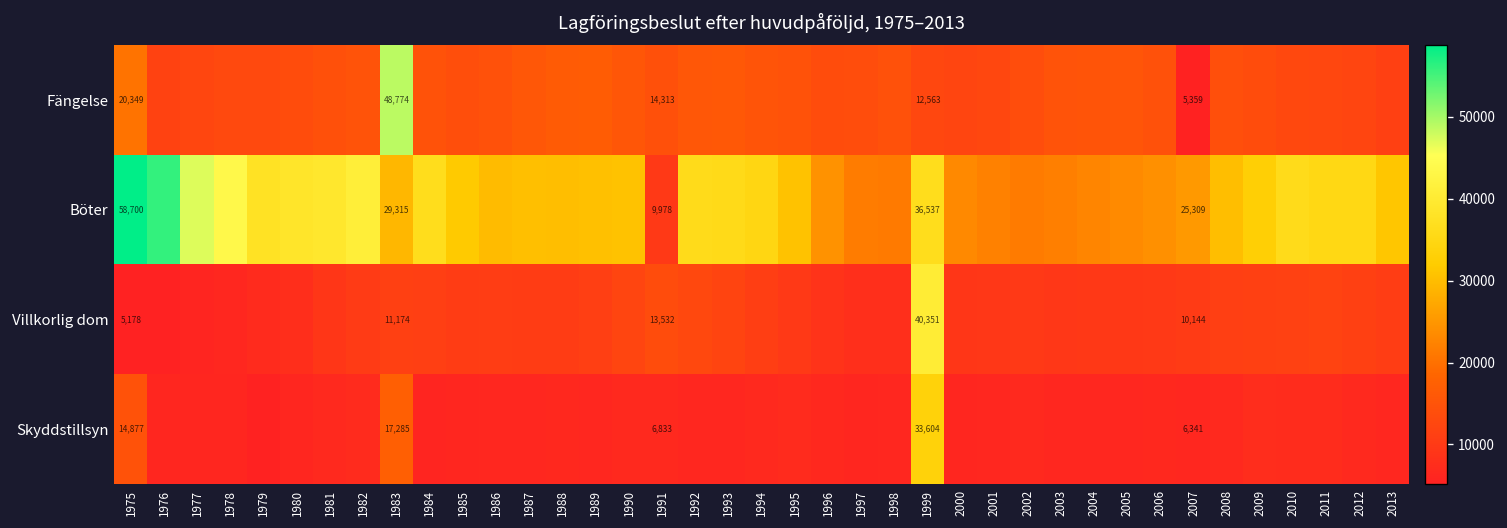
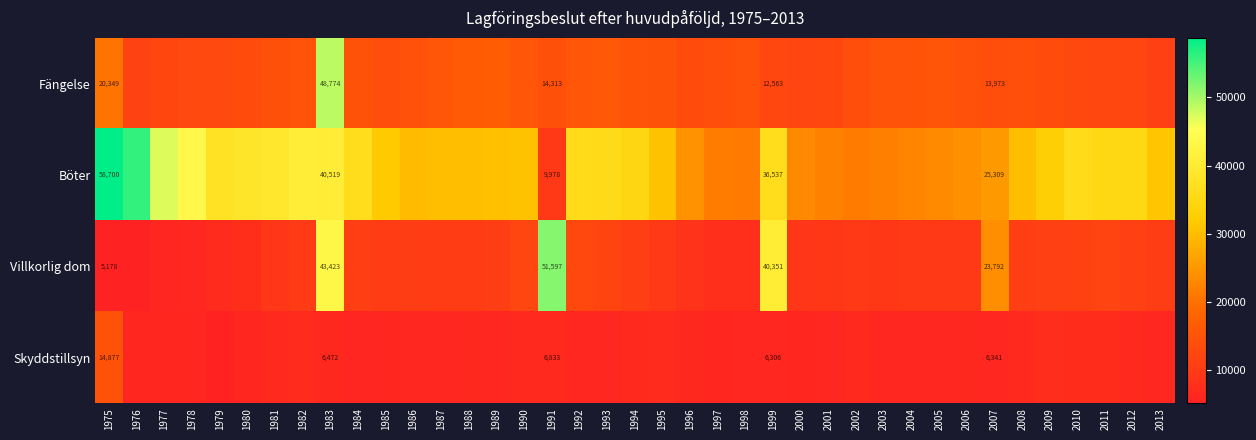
Fängelse, 2007: 5,359 -> 13,973
Böter, 1983: 29,315 -> 40,519
Villkorlig dom, 1983: 11,174 -> 43,423
Villkorlig dom, 1991: 13,532 -> 51,597
Villkorlig dom, 2007: 10,144 -> 23,792
Skyddstillsyn, 1983: 17,285 -> 6,472
Skyddstillsyn, 1999: 33,604 -> 6,306
